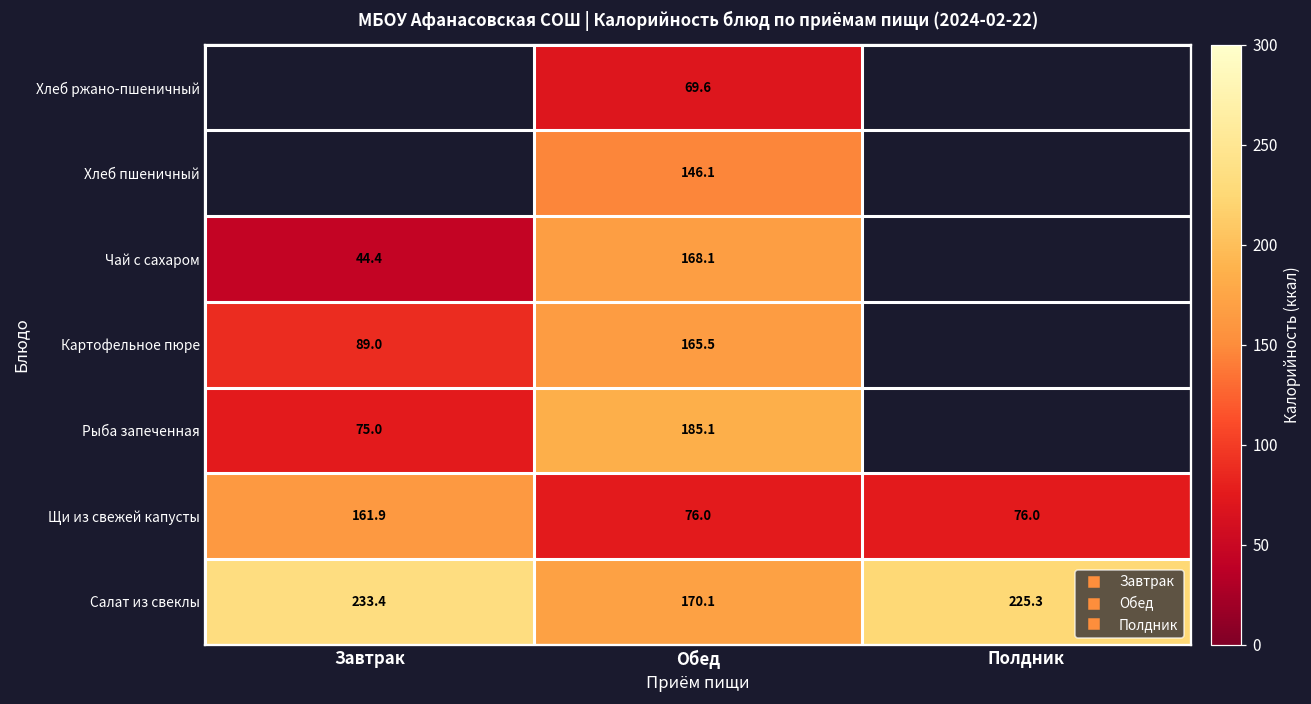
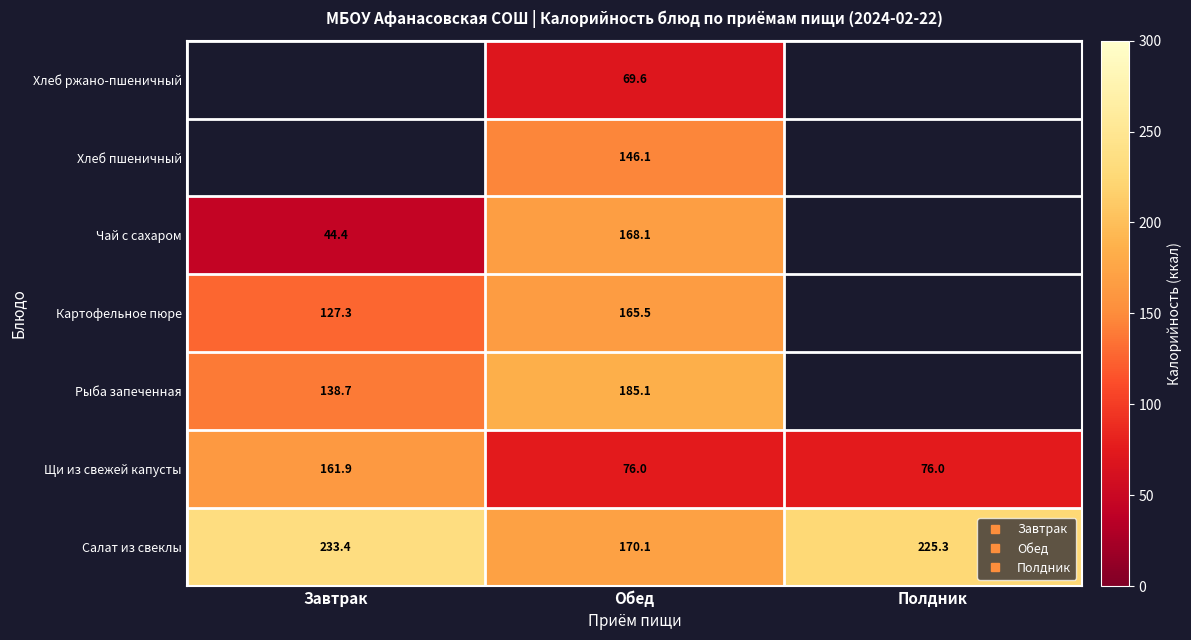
Картофельное пюре, Завтрак: 89.0 -> 127.3
Рыба запеченная, Завтрак: 75.0 -> 138.7
